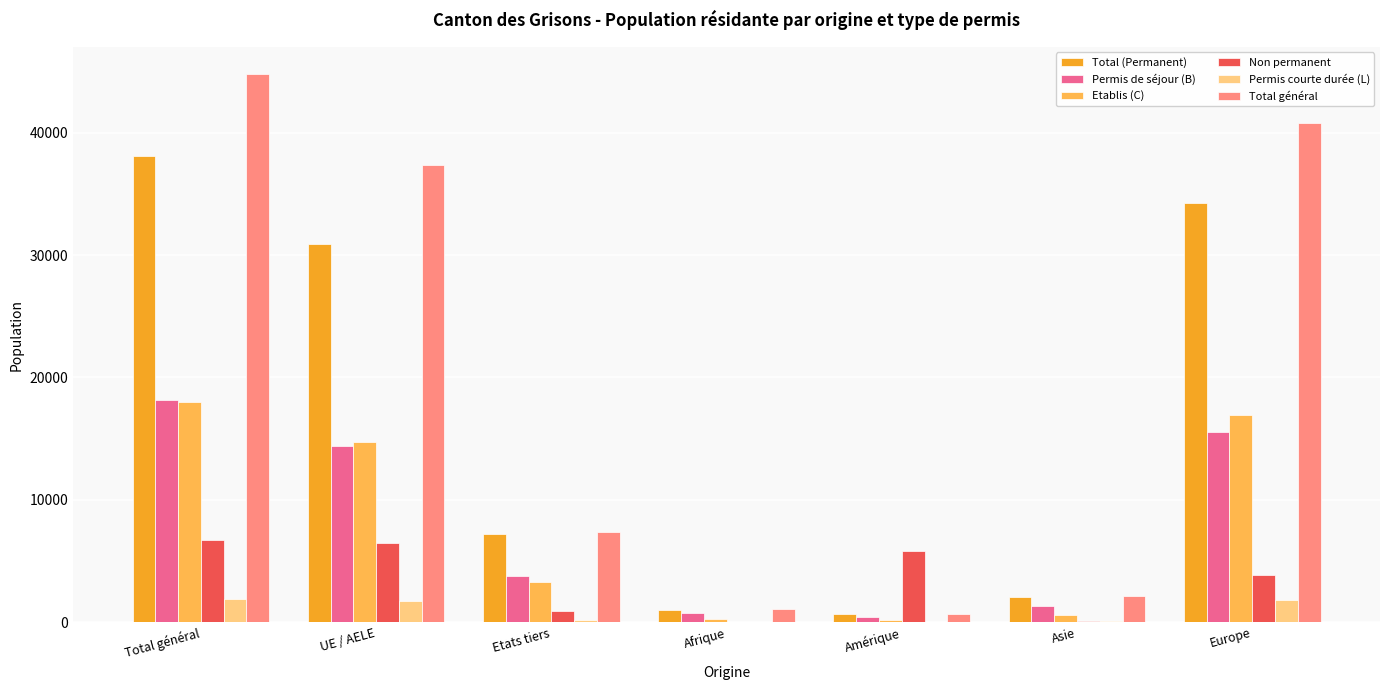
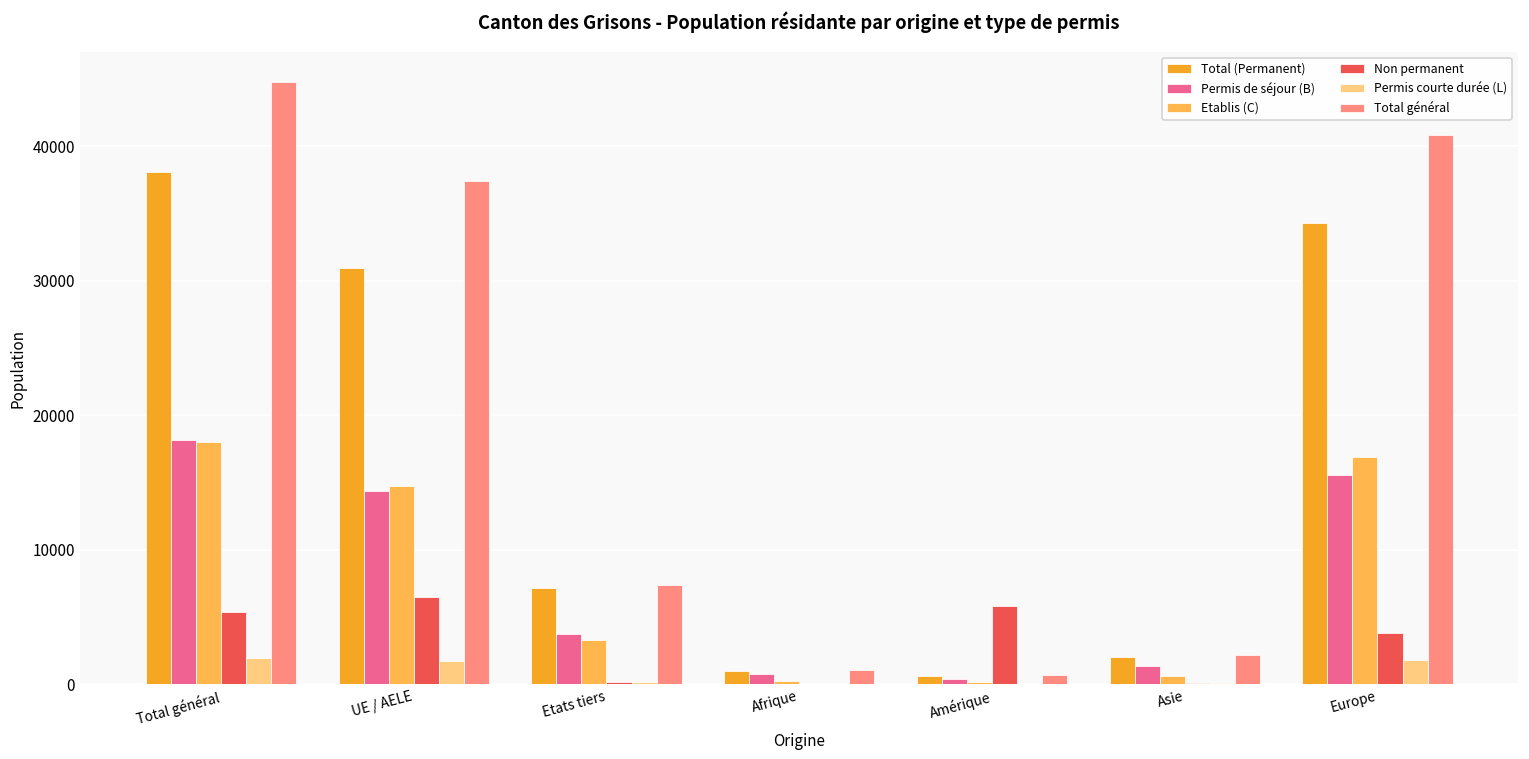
Non permanent, Total général: 6700 -> 5400
Non permanent, Etats tiers: 900 -> 200
